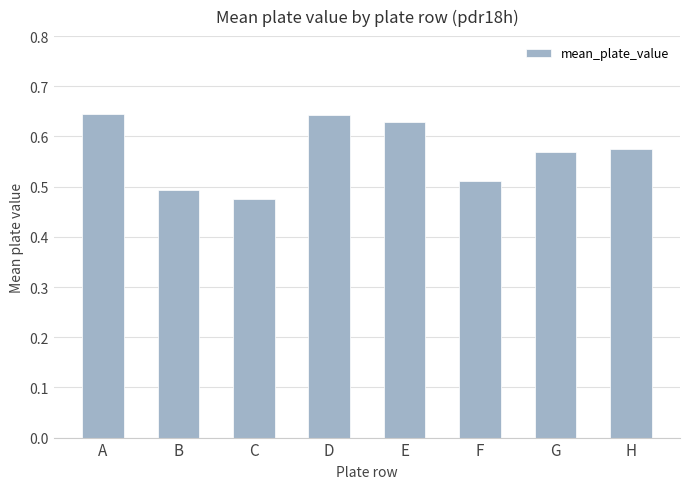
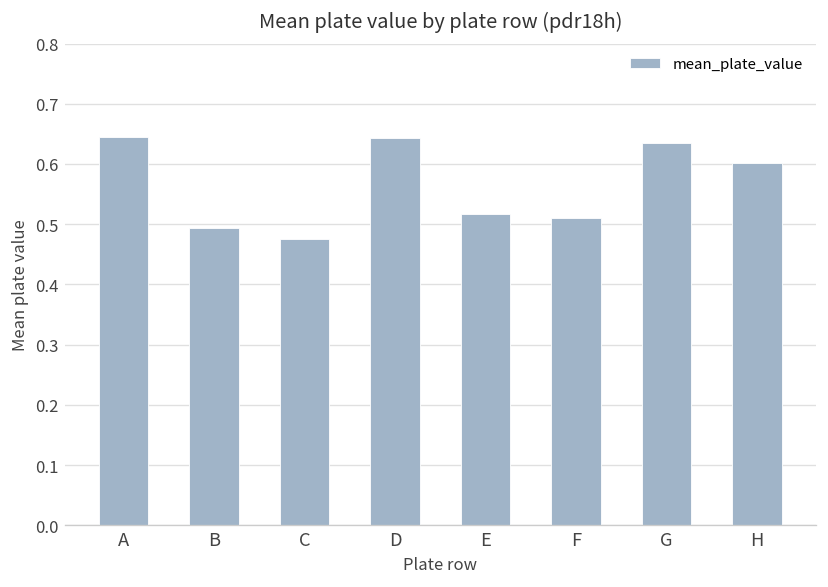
E: 0.63 -> 0.52
G: 0.57 -> 0.63
H: 0.58 -> 0.60
